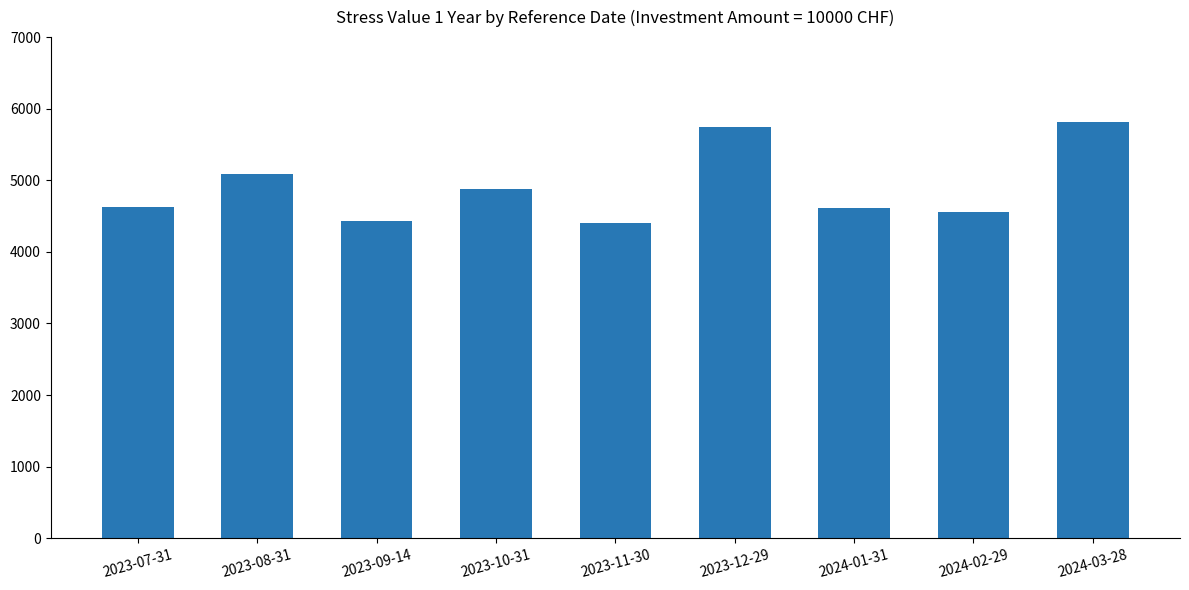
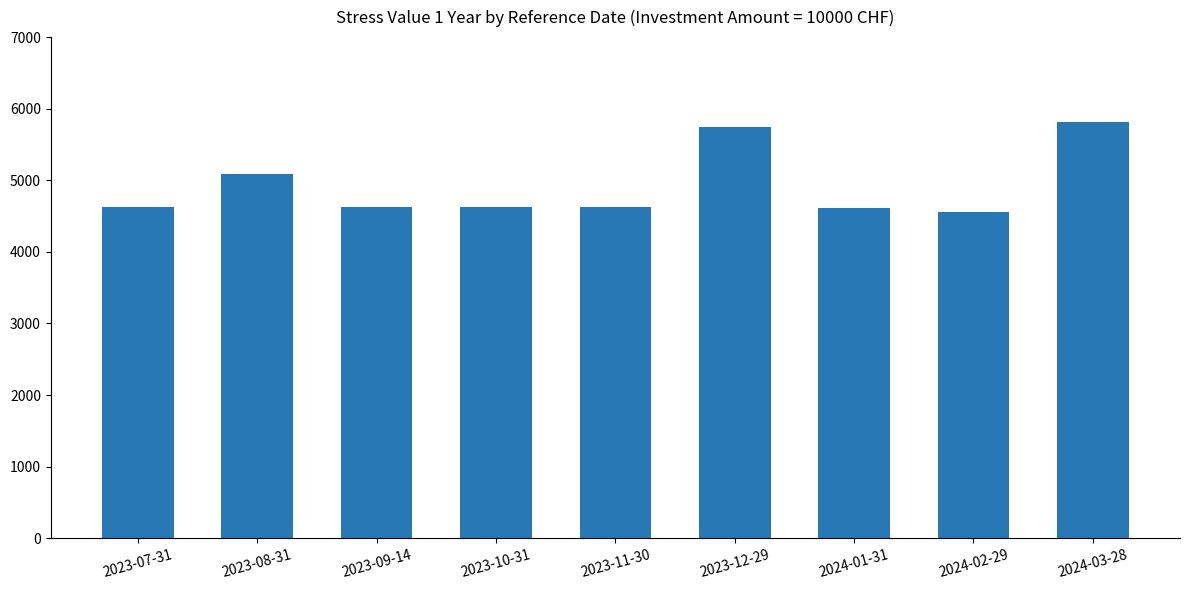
2023-09-14: 4400 -> 4600
2023-10-31: 4900 -> 4600
2023-11-30: 4400 -> 4600
